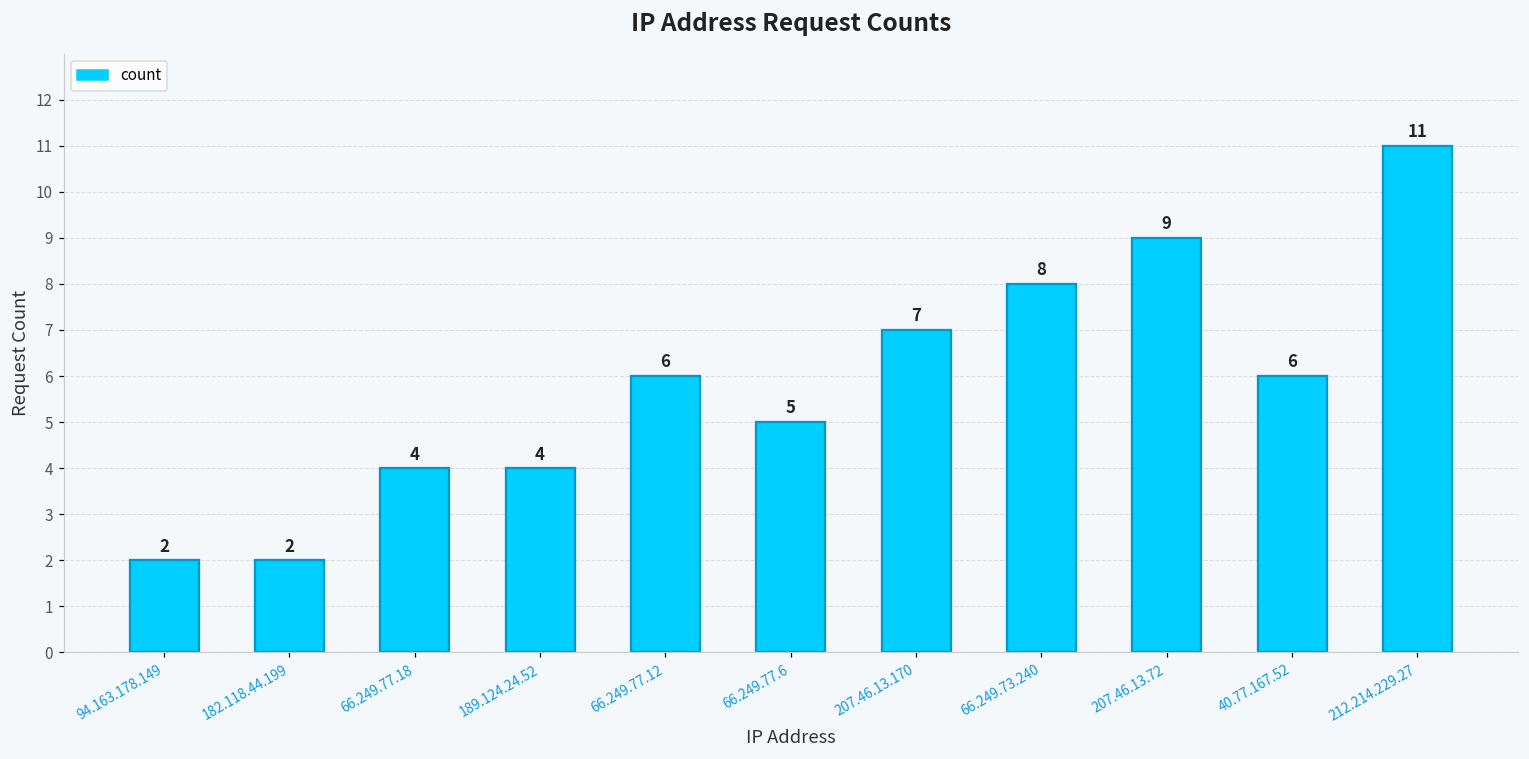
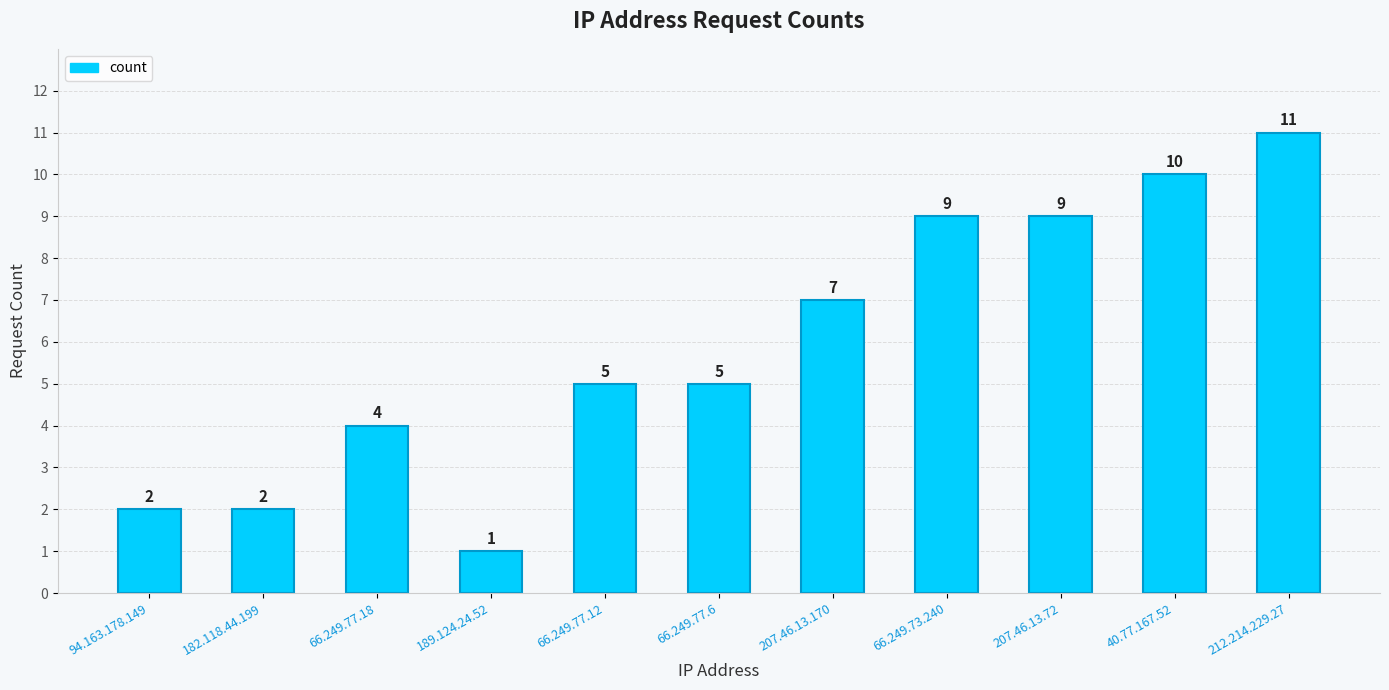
189.124.24.52: 4 -> 1
66.249.77.12: 6 -> 5
66.249.73.240: 8 -> 9
40.77.167.52: 6 -> 10
